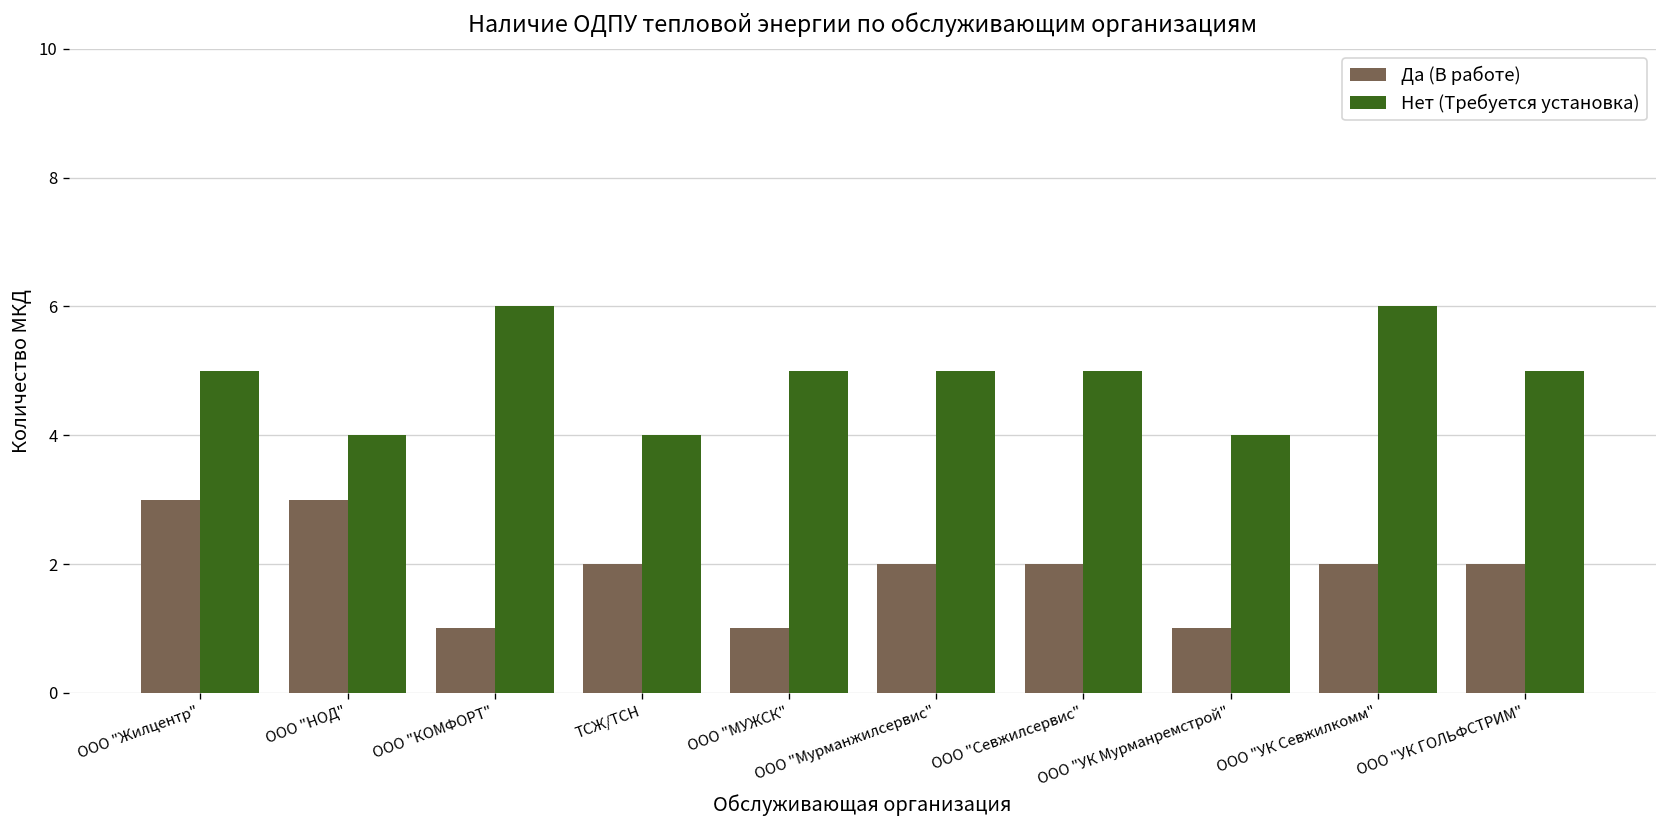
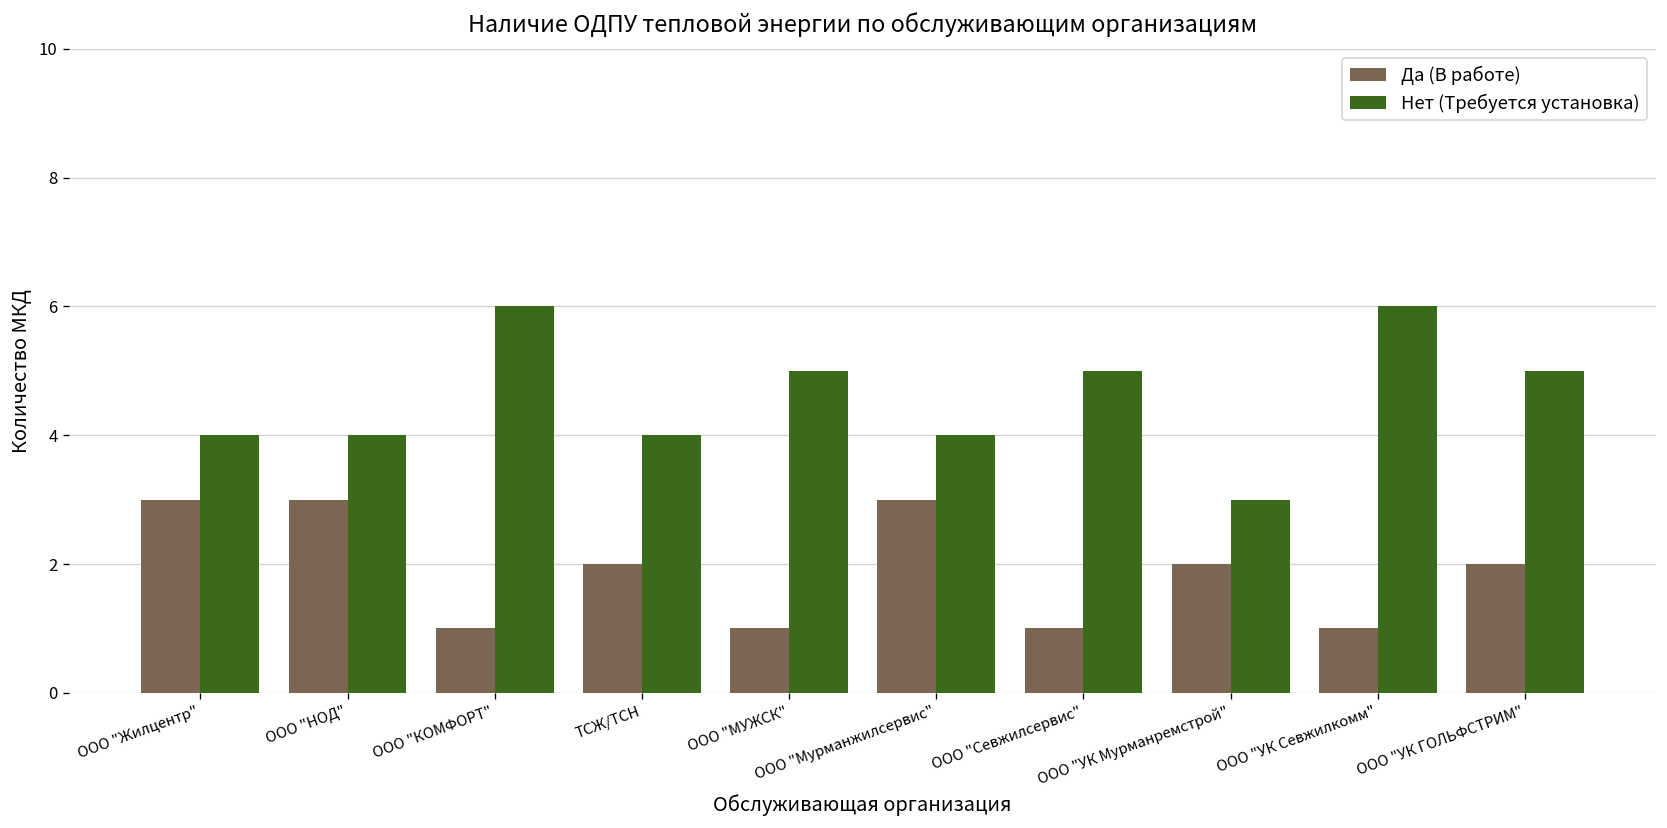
Нет (Требуется установка), ООО "Жилцентр": 5 -> 4
Да (В работе), ООО "Мурманжилсервис": 2 -> 3
Нет (Требуется установка), ООО "Мурманжилсервис": 5 -> 4
Да (В работе), ООО "Севжилсервис": 2 -> 1
Да (В работе), ООО "УК Мурманремстрой": 1 -> 2
Нет (Требуется установка), ООО "УК Мурманремстрой": 4 -> 3
Да (В работе), ООО "УК Севжилкомм": 2 -> 1
